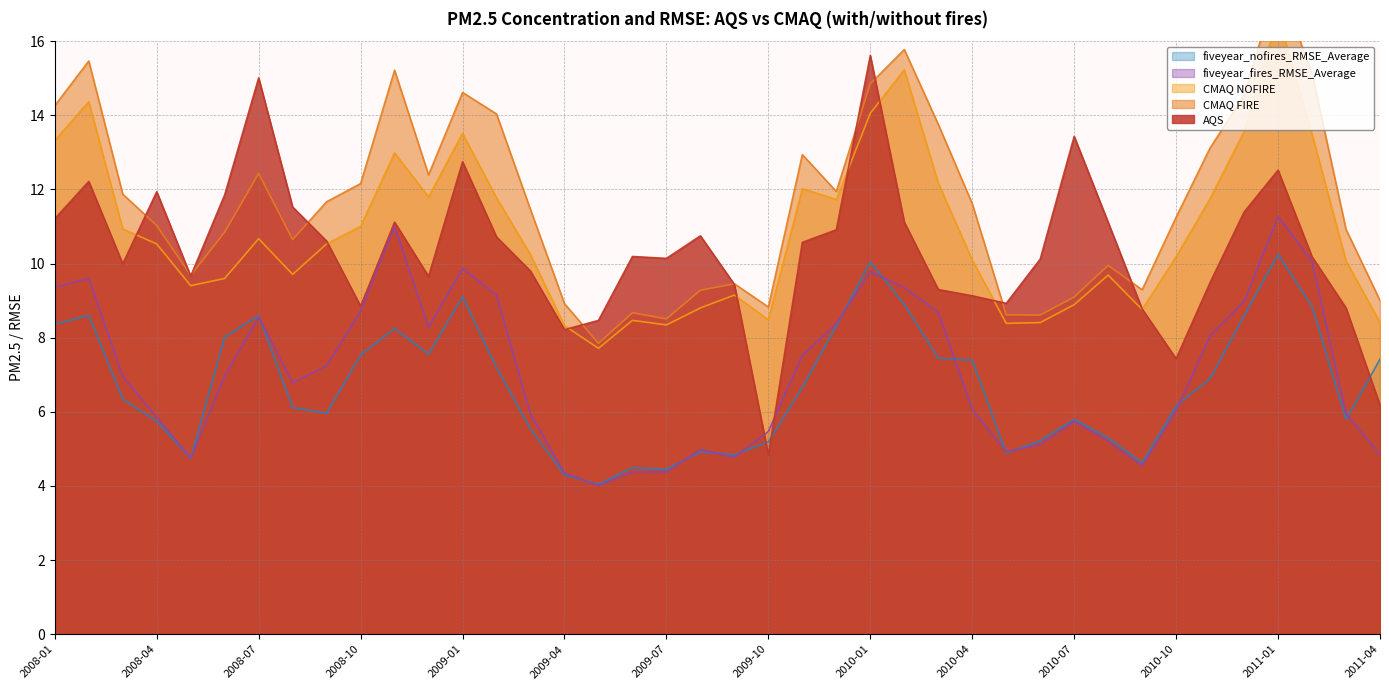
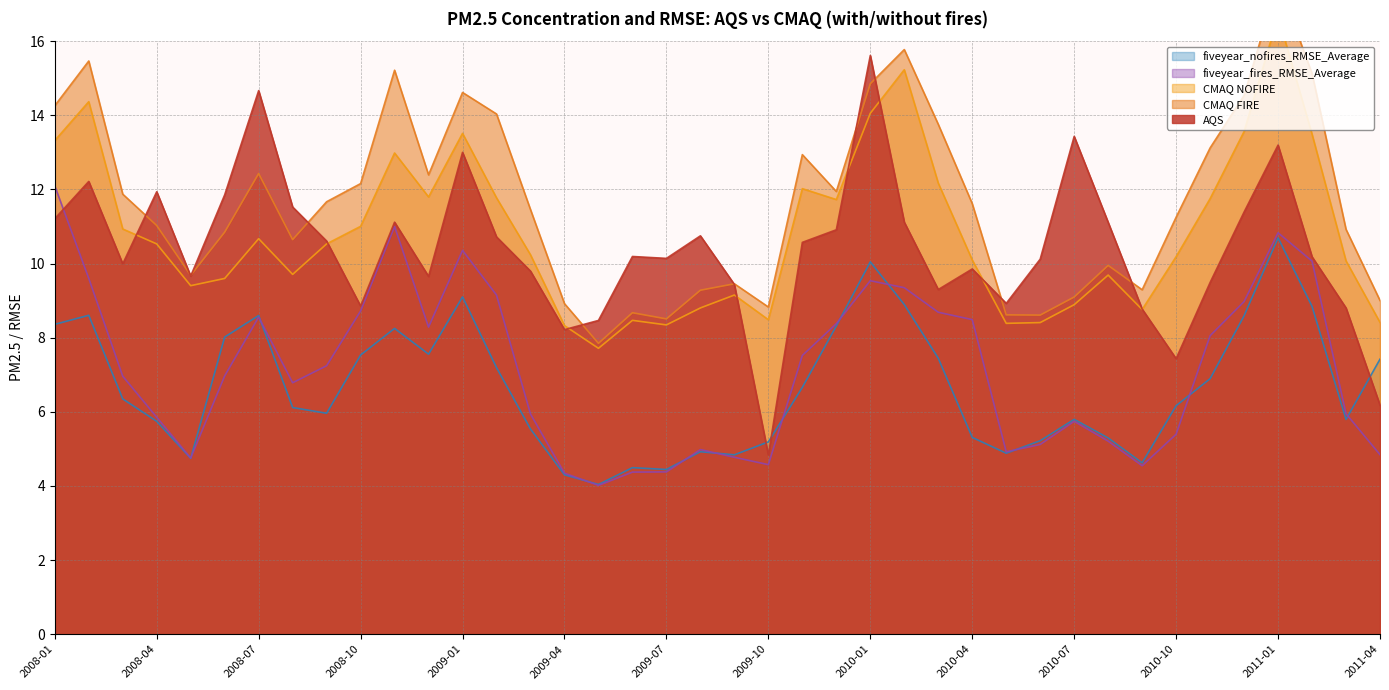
fiveyear_fires_RMSE_Average, 2008-01: 9.4 -> 12.1
AQS, 2008-07: 15.0 -> 14.7
fiveyear_fires_RMSE_Average, 2009-01: 9.9 -> 10.4
AQS, 2009-01: 12.7 -> 13.0
fiveyear_fires_RMSE_Average, 2009-10: 5.5 -> 4.6
fiveyear_fires_RMSE_Average, 2010-01: 9.8 -> 9.5
fiveyear_nofires_RMSE_Average, 2010-04: 7.4 -> 5.3
fiveyear_fires_RMSE_Average, 2010-04: 6.1 -> 8.5
AQS, 2010-04: 9.1 -> 9.9
fiveyear_fires_RMSE_Average, 2010-10: 6.0 -> 5.4
fiveyear_nofires_RMSE_Average, 2011-01: 10.2 -> 10.7
fiveyear_fires_RMSE_Average, 2011-01: 11.3 -> 10.8
AQS, 2011-01: 12.5 -> 13.2
